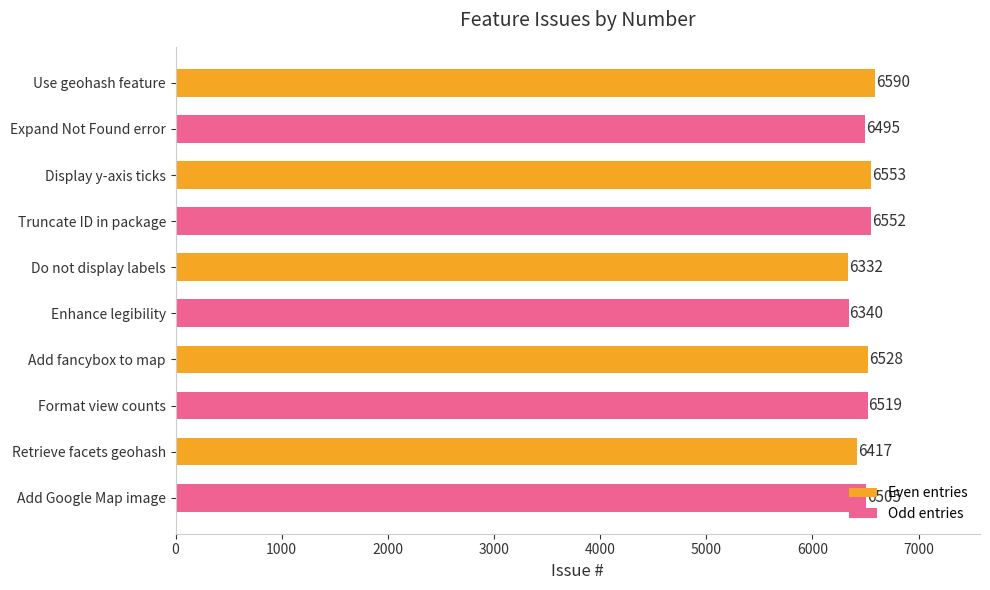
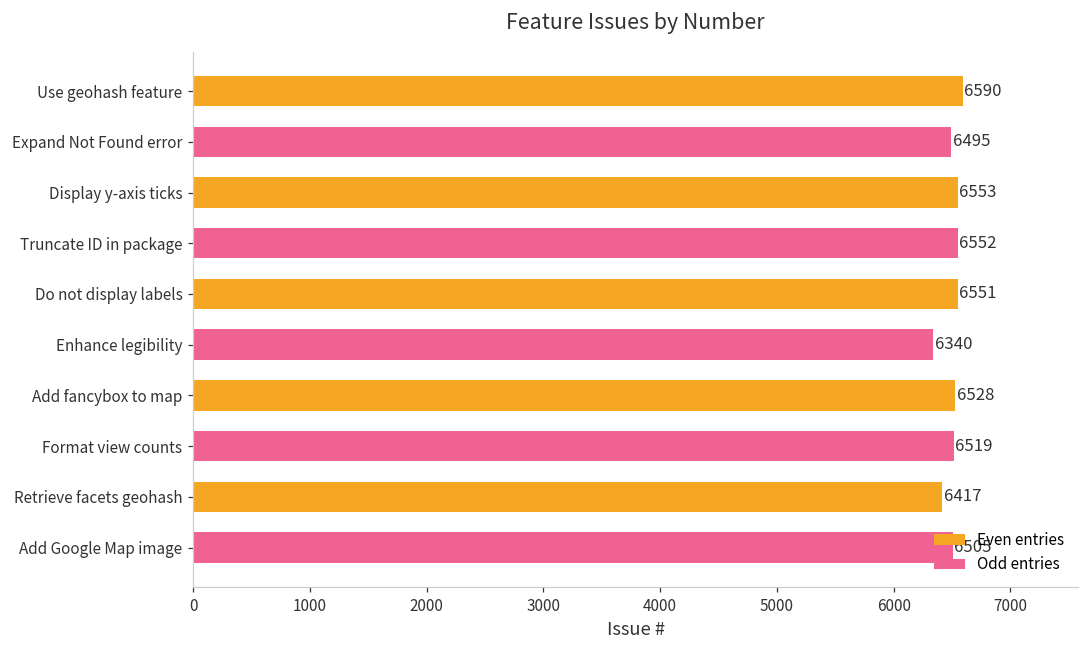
Do not display labels: 6332 -> 6551
